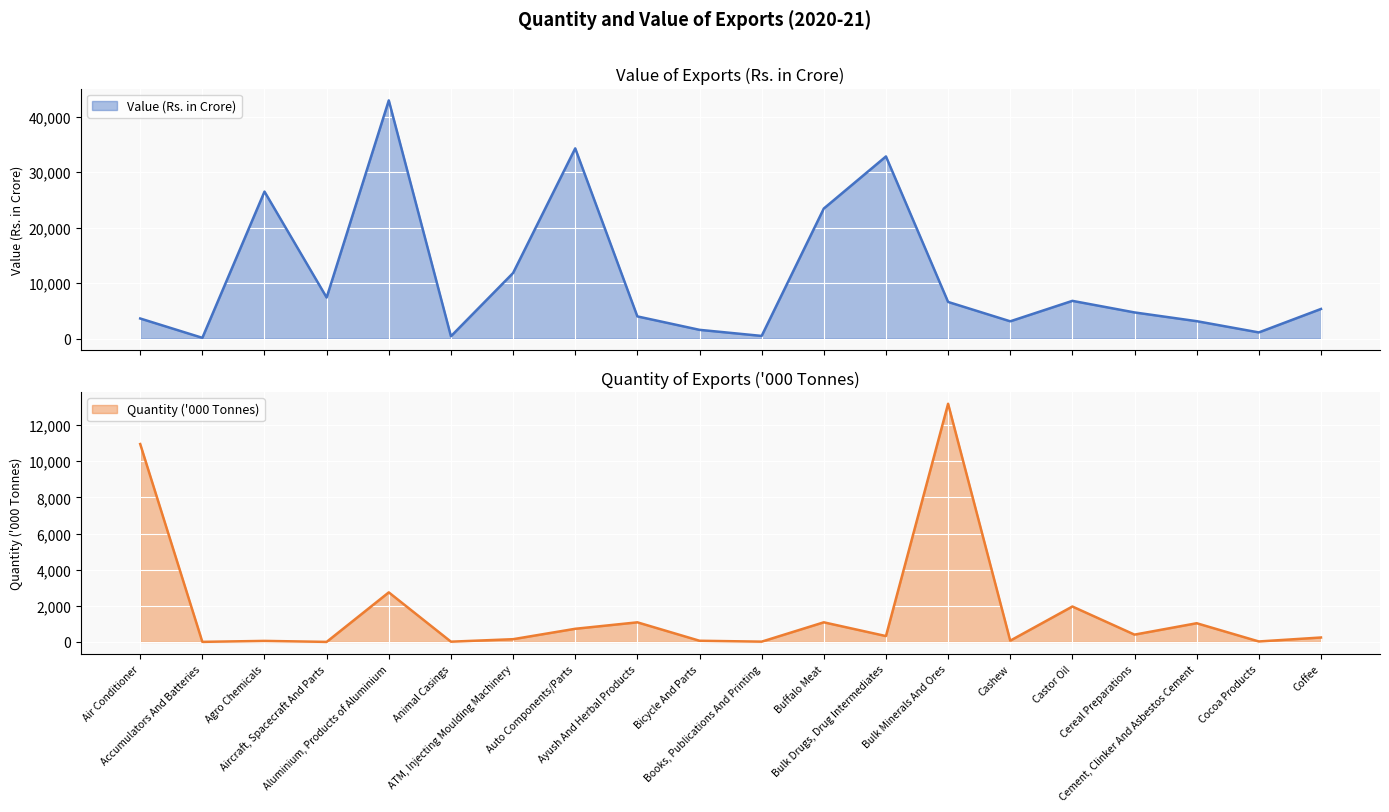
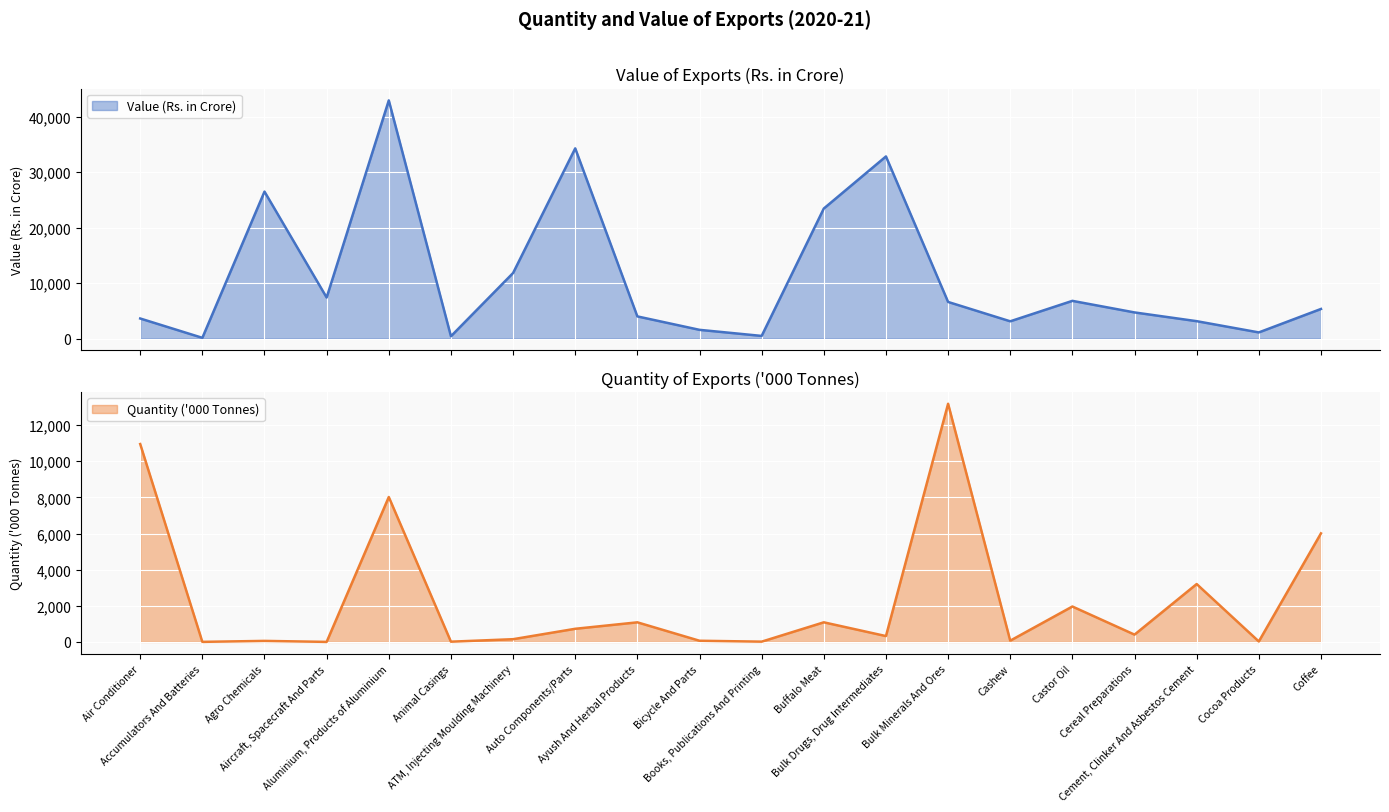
Quantity of Exports ('000 Tonnes), Aluminium, Products of Aluminium: 2,700 -> 8,000
Quantity of Exports ('000 Tonnes), Cement, Clinker And Asbestos Cement: 1,000 -> 3,200
Quantity of Exports ('000 Tonnes), Coffee: 200 -> 6,000
